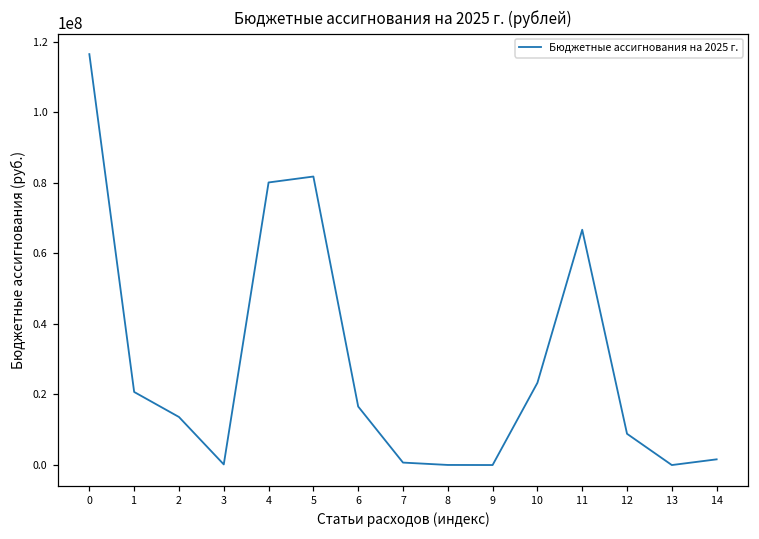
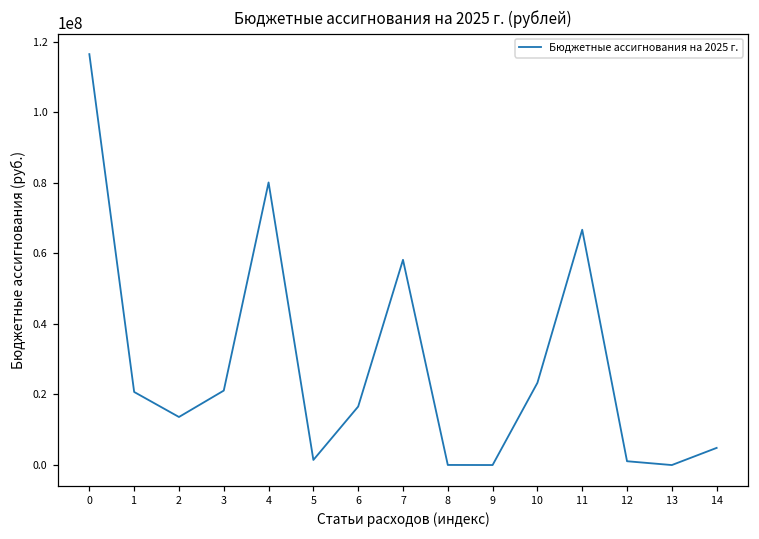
3: 0 -> 21000000
5: 82000000 -> 1000000
7: 1000000 -> 58000000
12: 9000000 -> 1000000
14: 2000000 -> 5000000
